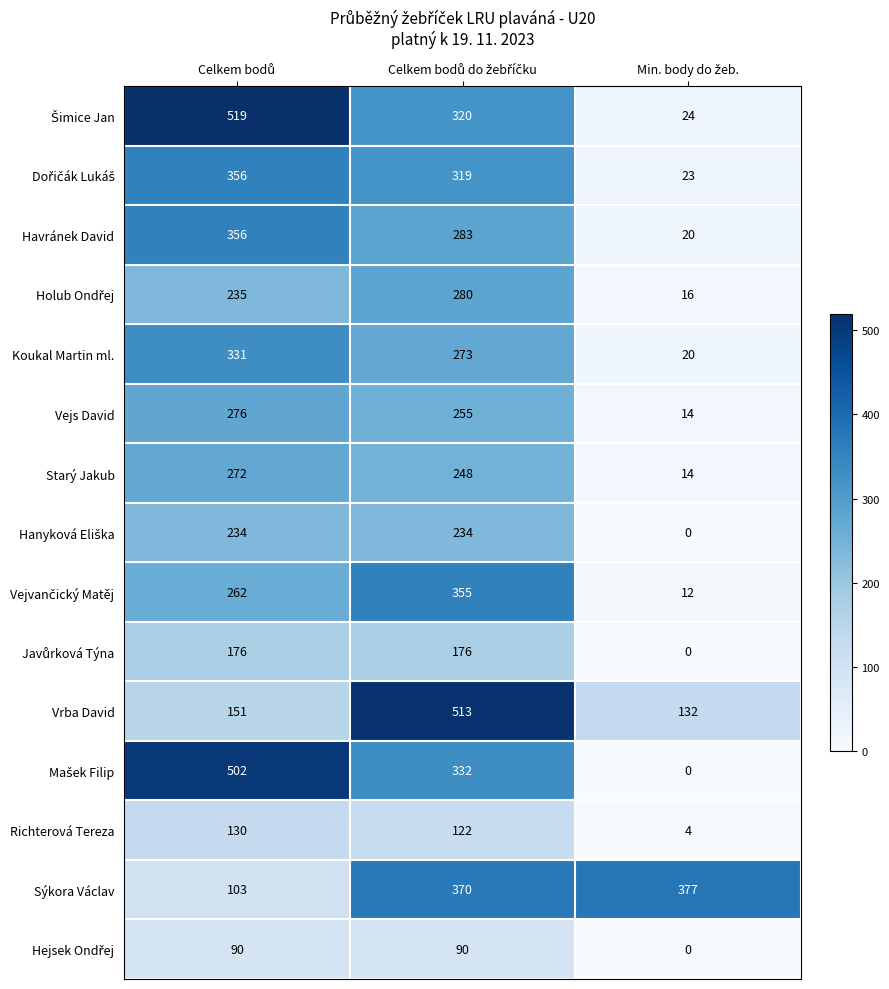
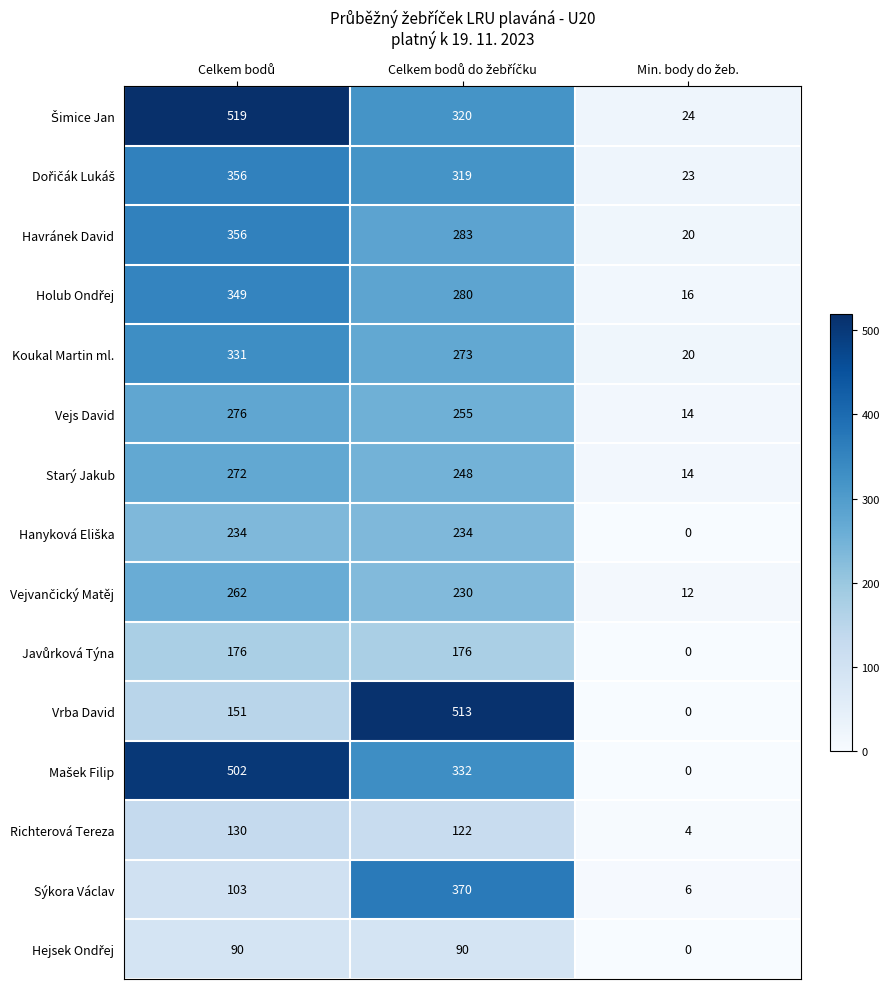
Holub Ondřej, Celkem bodů: 235 -> 349
Vejvančický Matěj, Celkem bodů do žebříčku: 355 -> 230
Vrba David, Min. body do žeb.: 132 -> 0
Sýkora Václav, Min. body do žeb.: 377 -> 6
